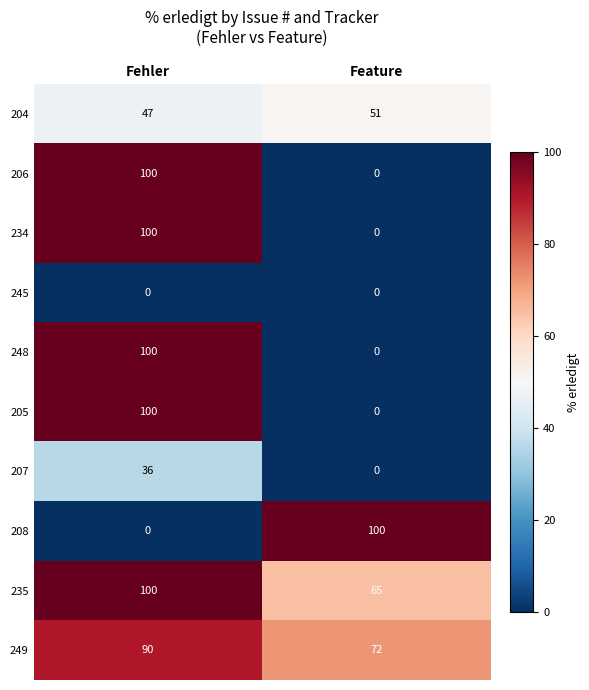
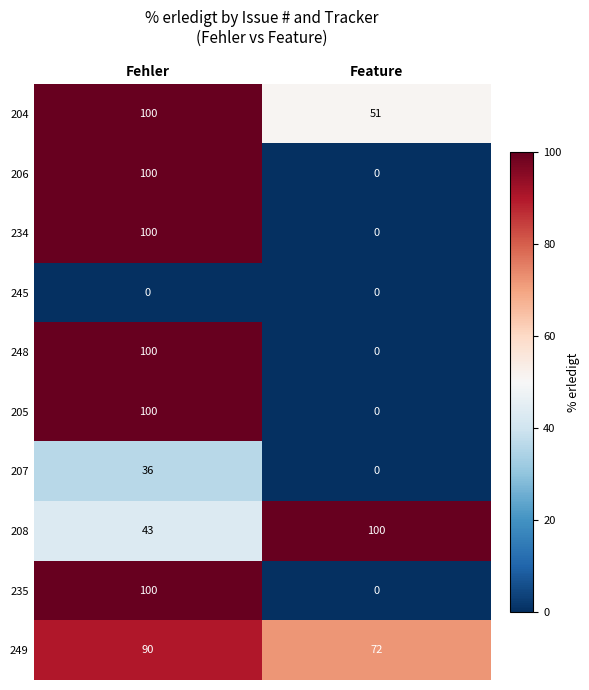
204, Fehler: 47 -> 100
208, Fehler: 0 -> 43
235, Feature: 65 -> 0
